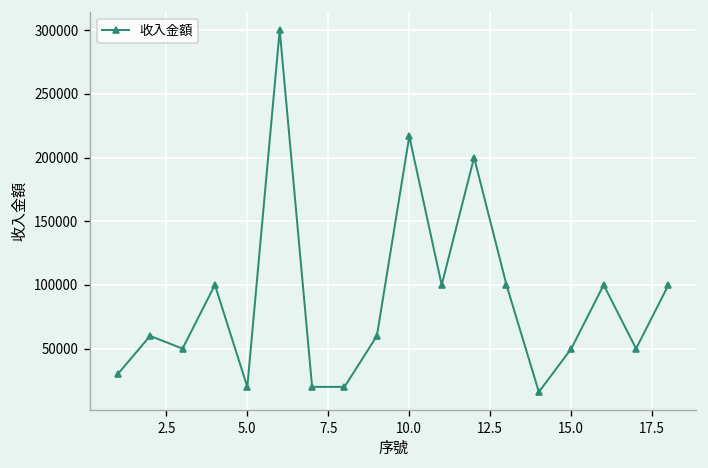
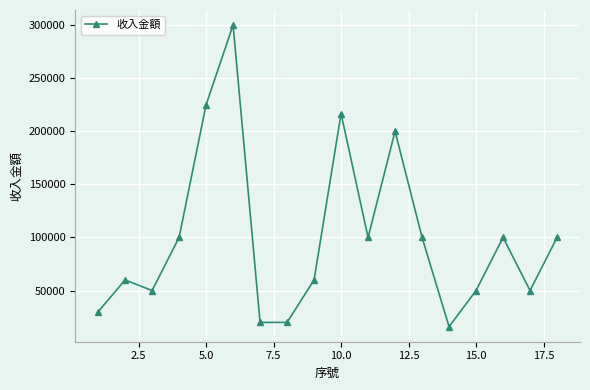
5.0: 20000 -> 225000
